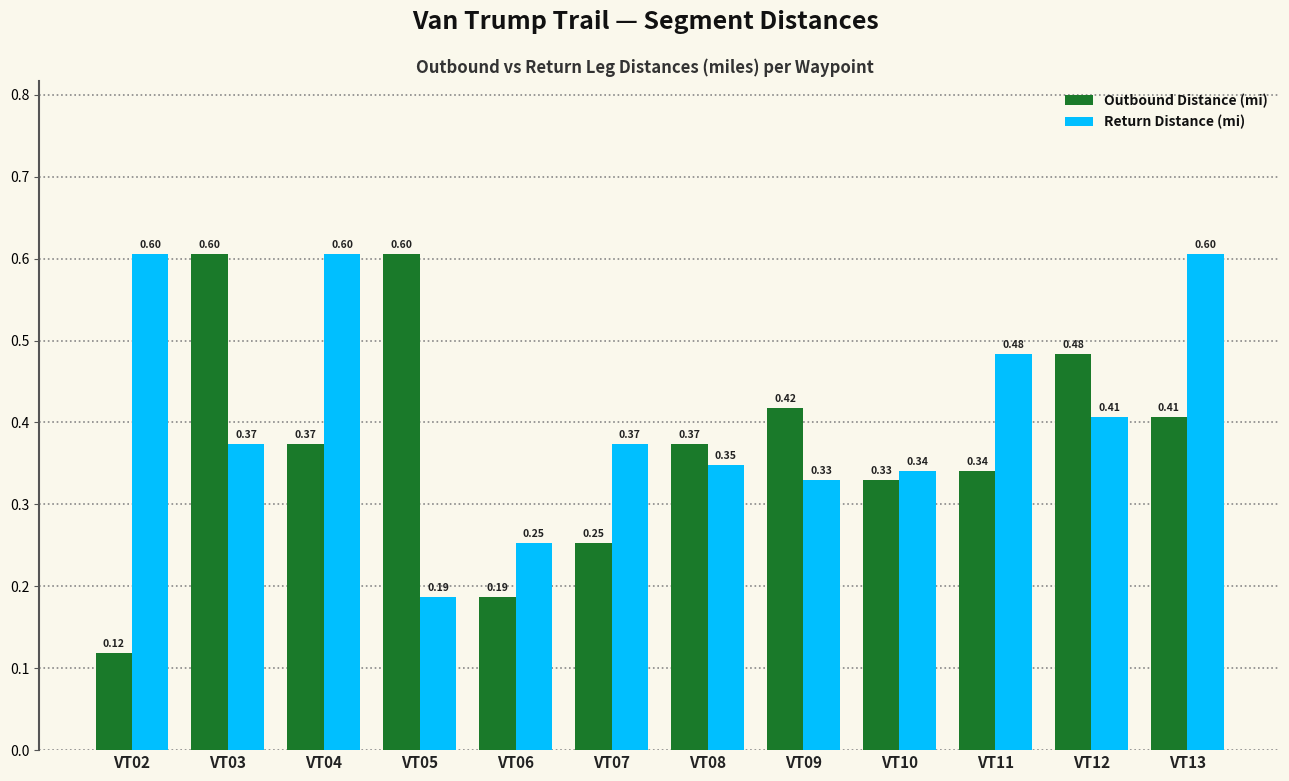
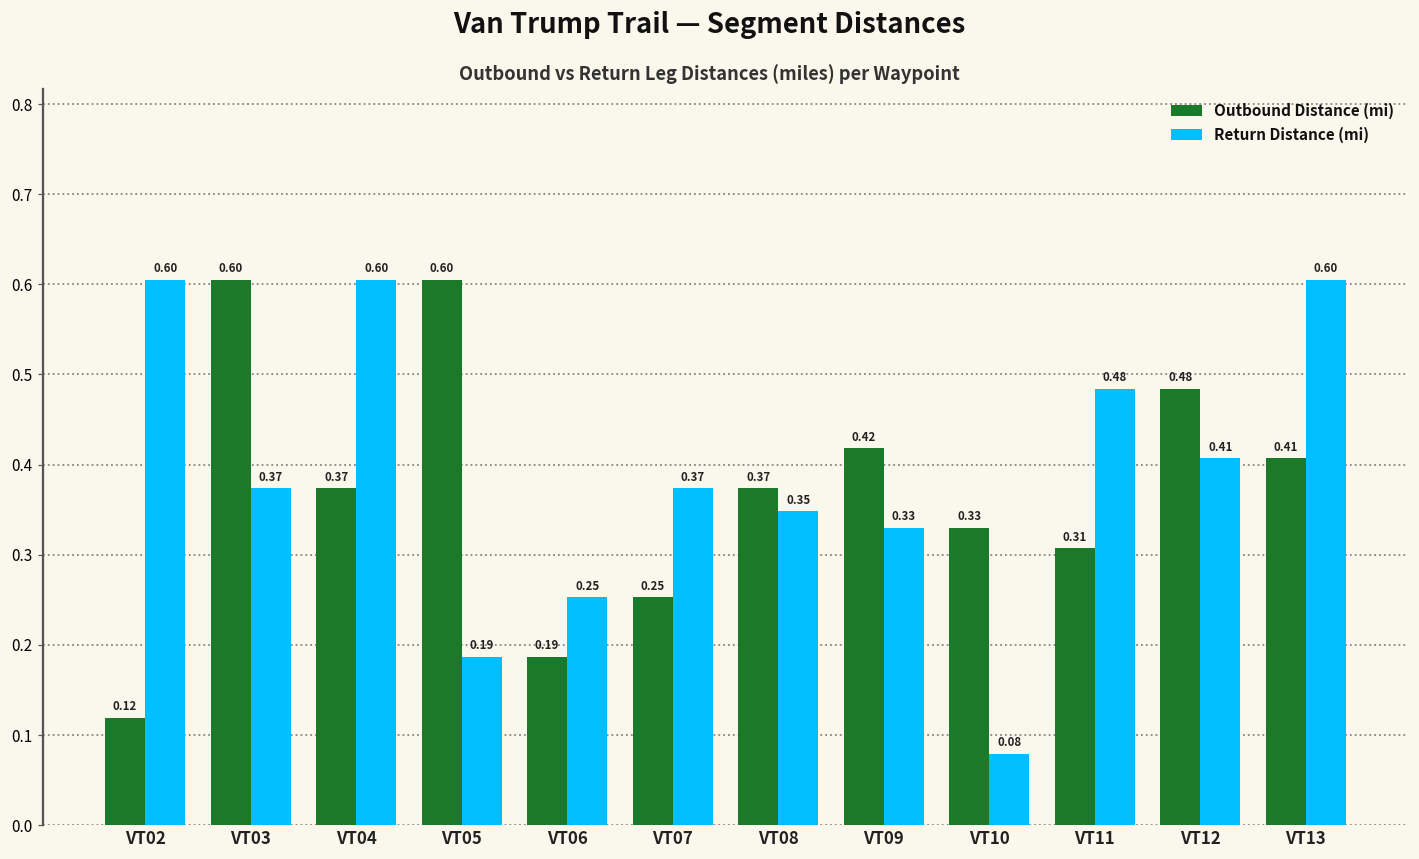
Return Distance (mi), VT10: 0.34 -> 0.08
Outbound Distance (mi), VT11: 0.34 -> 0.31
